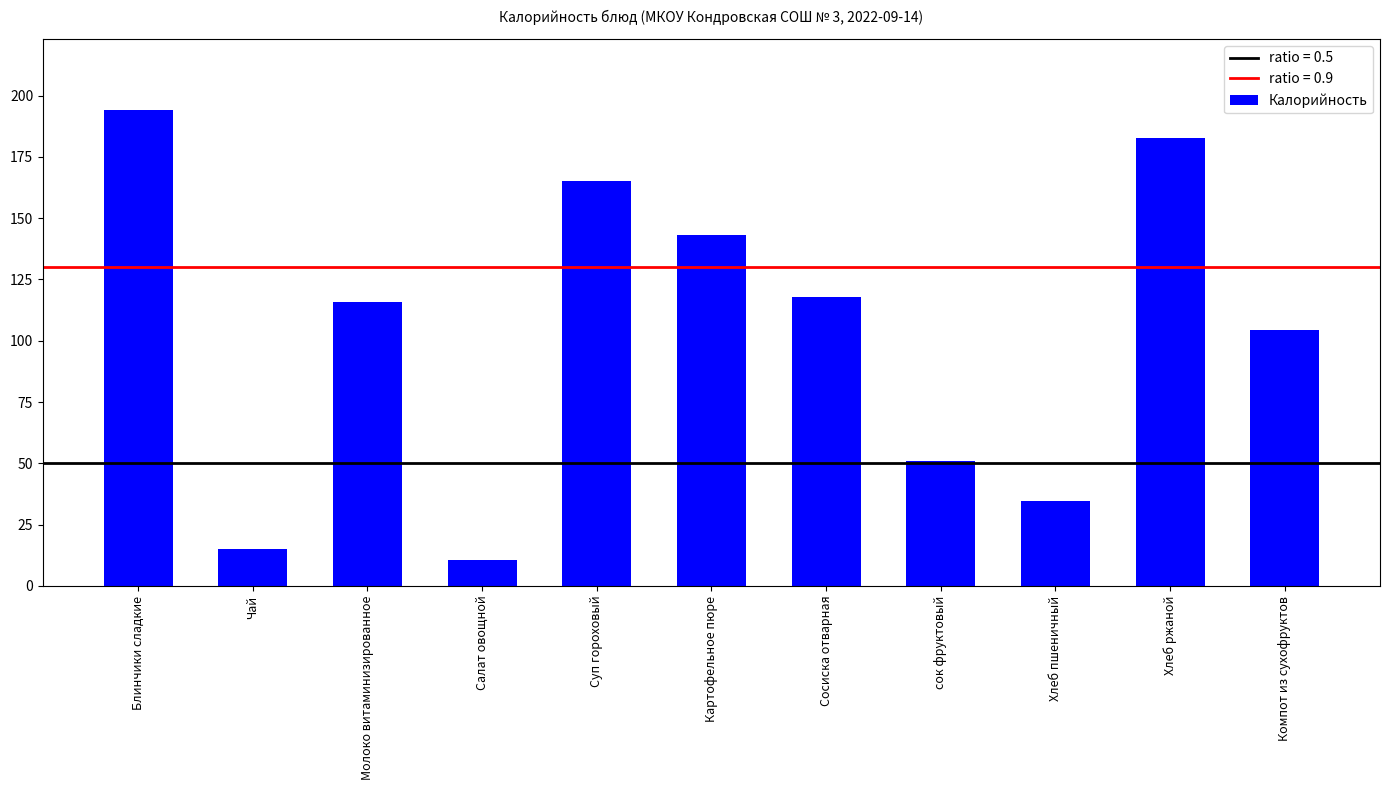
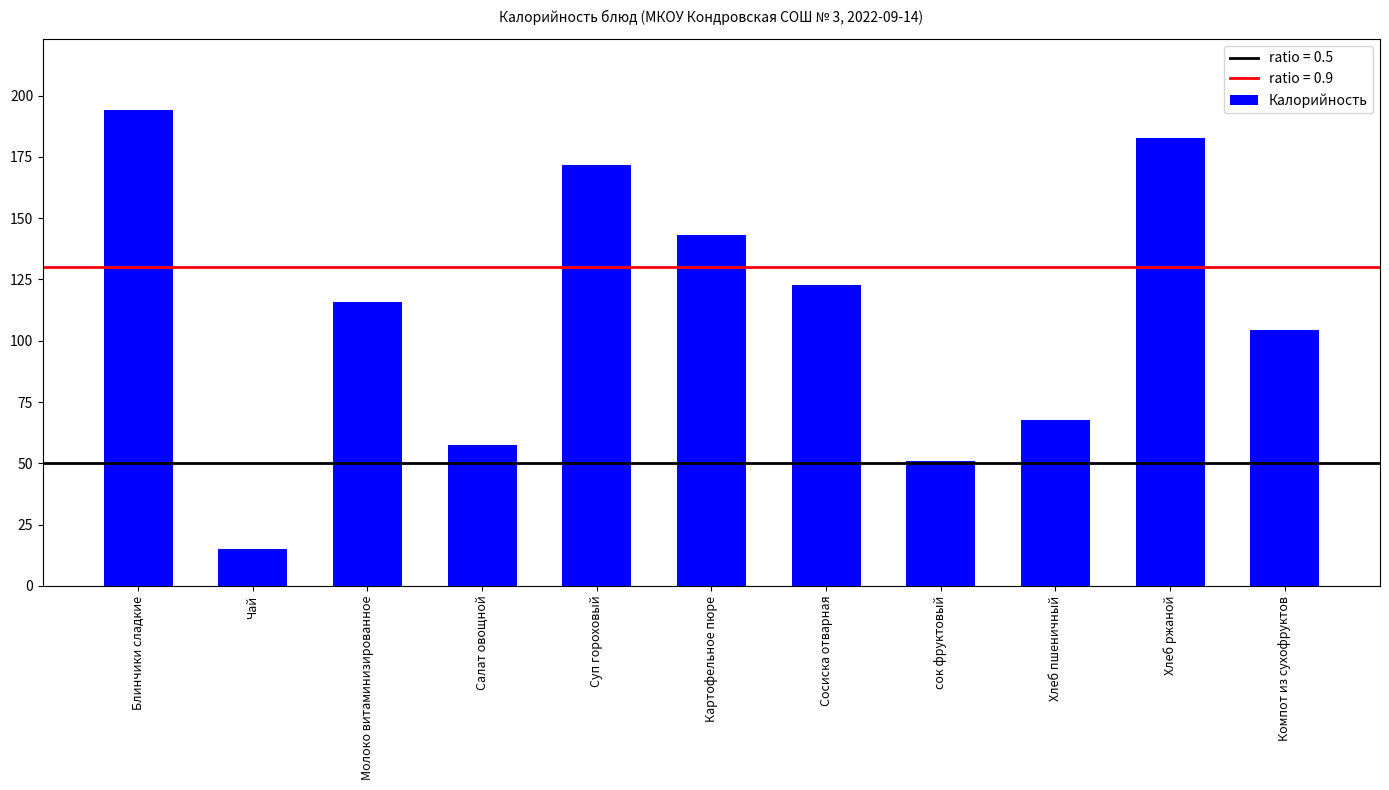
Салат овощной: 11 -> 58
Суп гороховый: 165 -> 172
Сосиска отварная: 118 -> 123
Хлеб пшеничный: 35 -> 68
